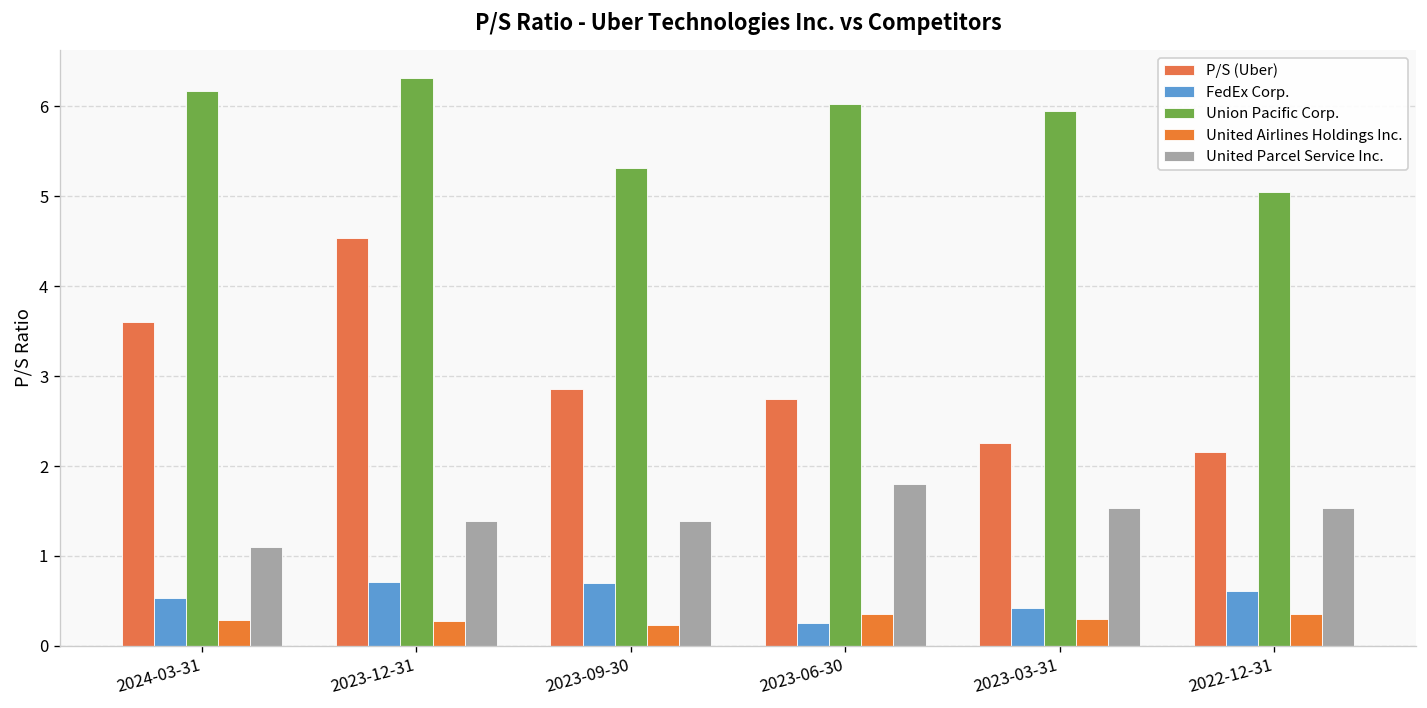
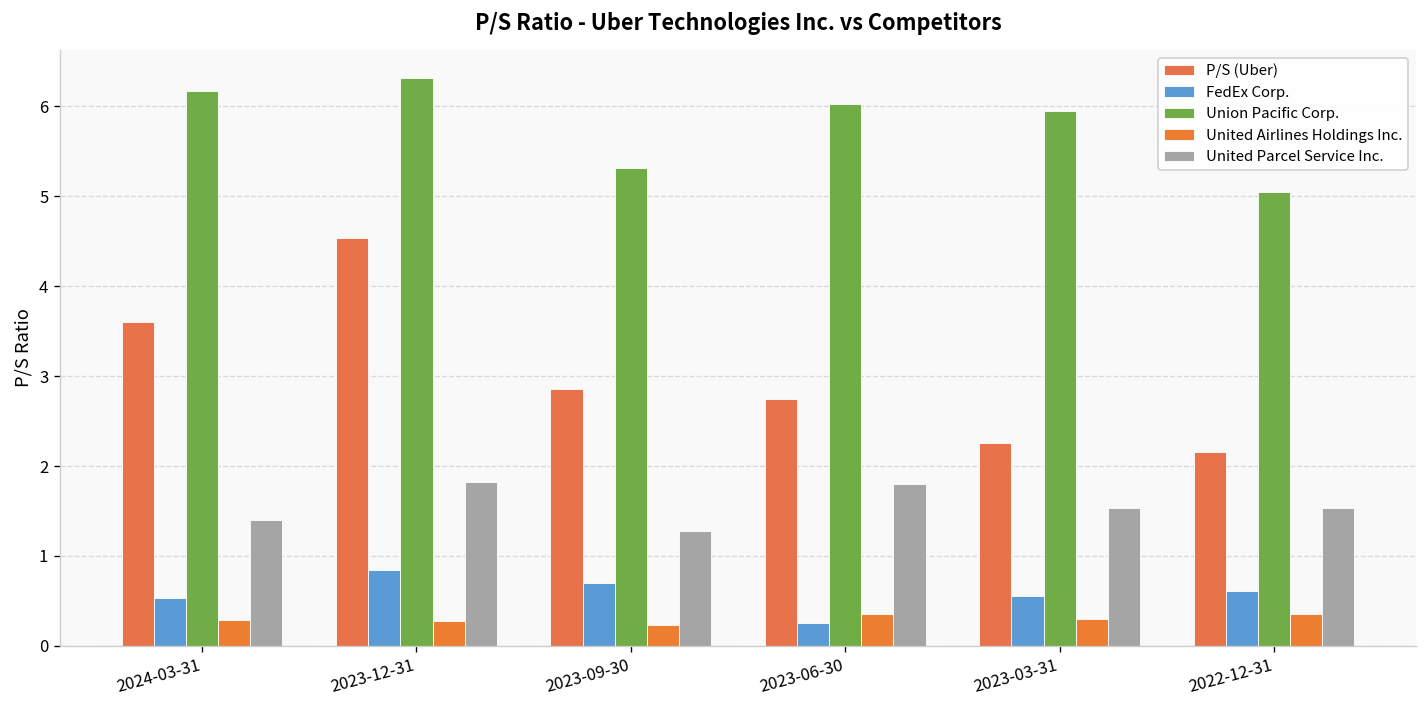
United Parcel Service Inc., 2024-03-31: 1.1 -> 1.4
FedEx Corp., 2023-12-31: 0.7 -> 0.8
United Parcel Service Inc., 2023-12-31: 1.4 -> 1.8
United Parcel Service Inc., 2023-09-30: 1.4 -> 1.3
FedEx Corp., 2023-03-31: 0.4 -> 0.6
